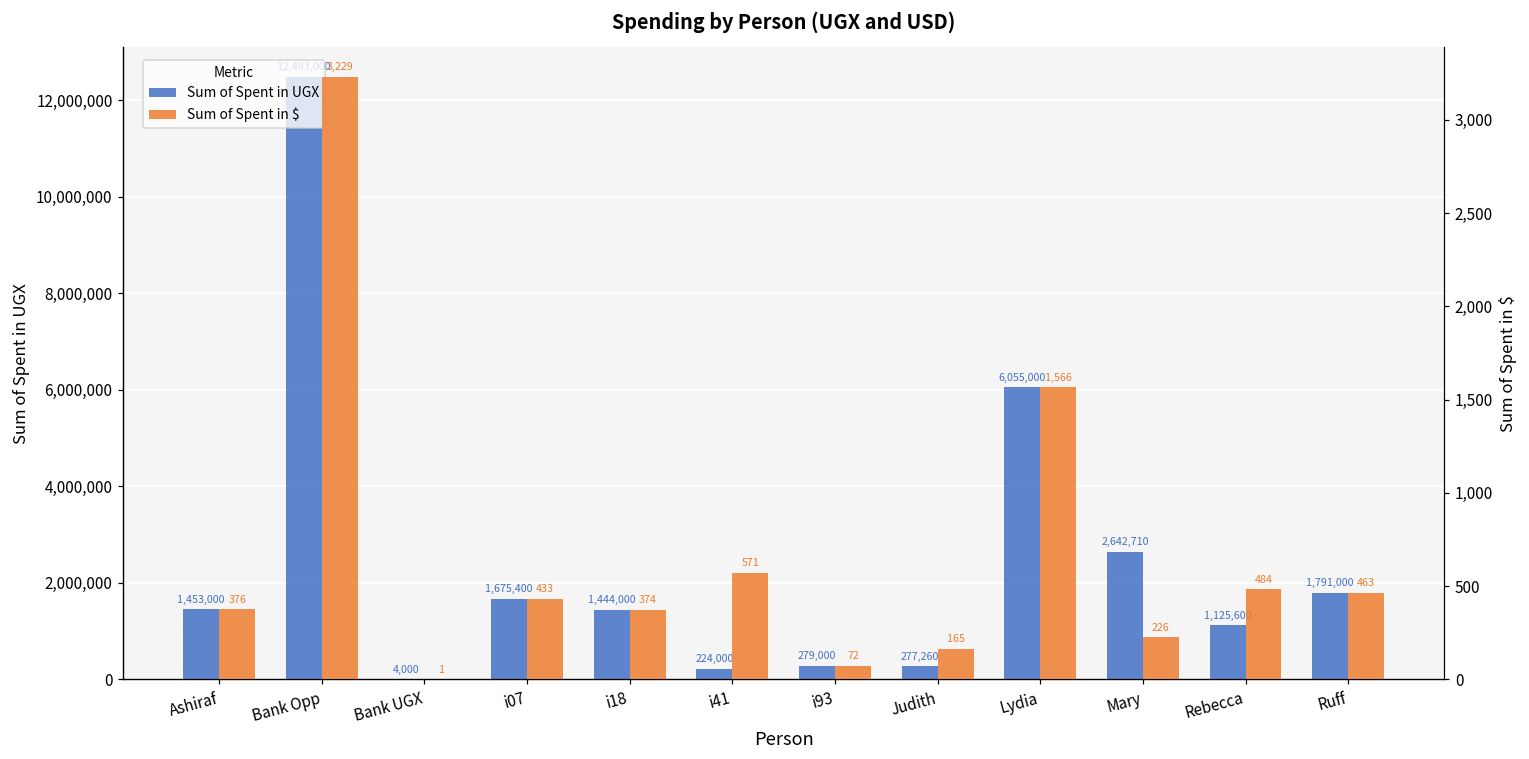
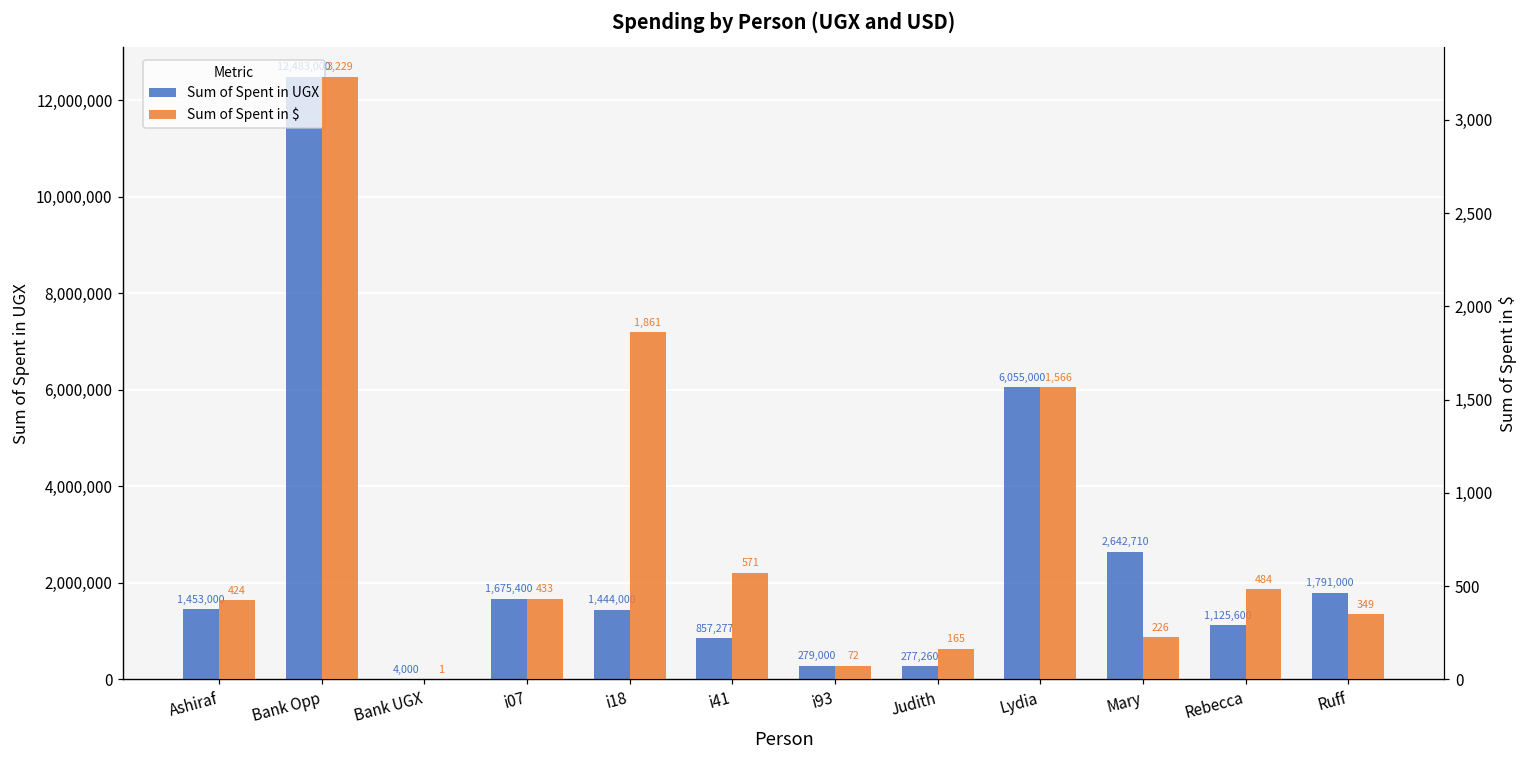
Sum of Spent in UGX, i41: 224,000 -> 857,277
Sum of Spent in $, Ashiraf: 376 -> 424
Sum of Spent in $, i18: 374 -> 1,861
Sum of Spent in $, Ruff: 463 -> 349
